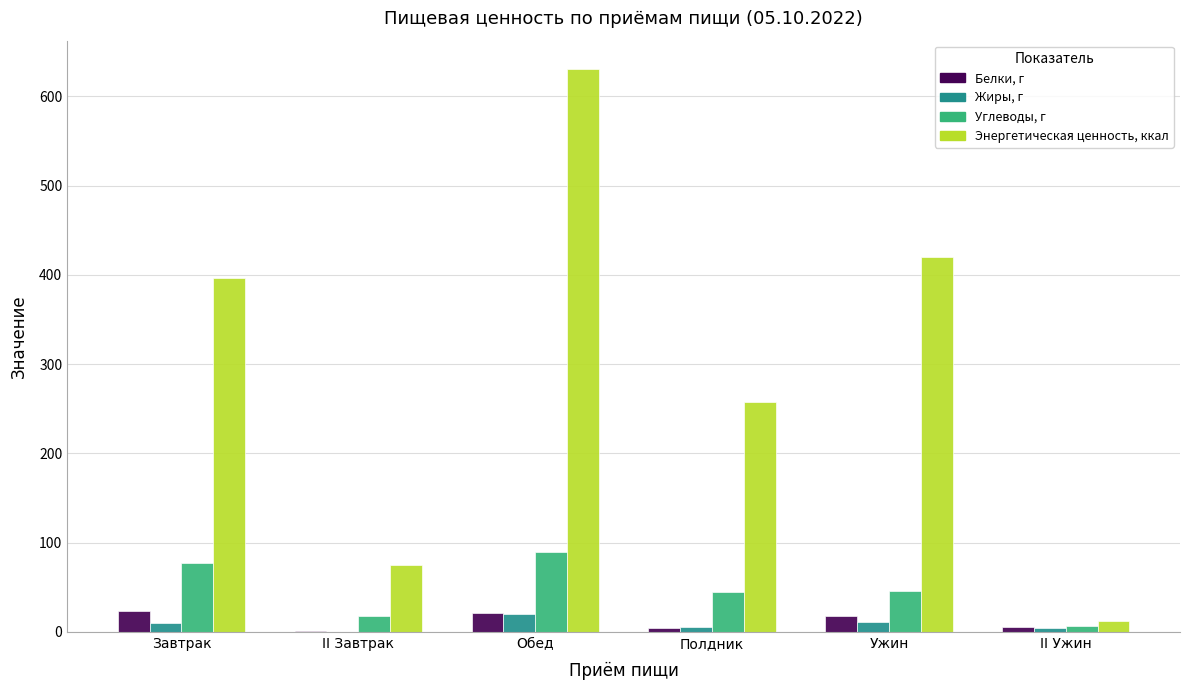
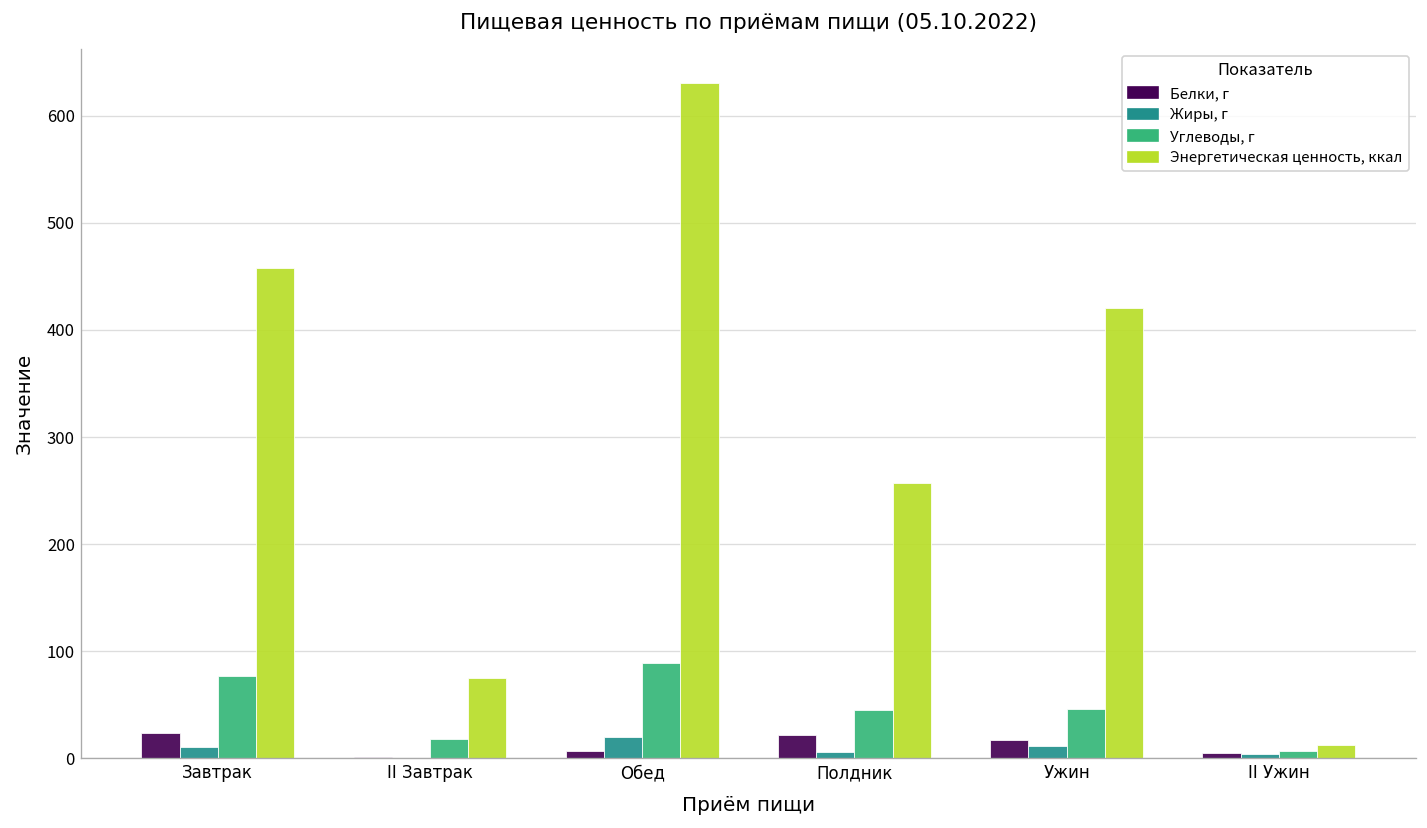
Энергетическая ценность, ккал, Завтрак: 400 -> 460
Белки, г, Обед: 20 -> 10
Белки, г, Полдник: 0 -> 20
